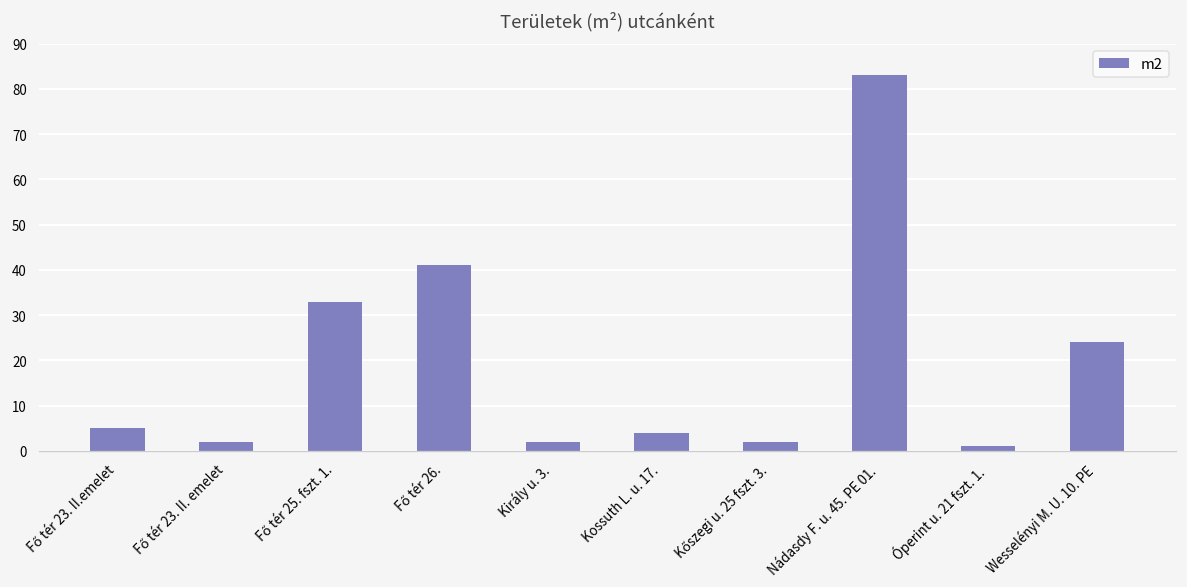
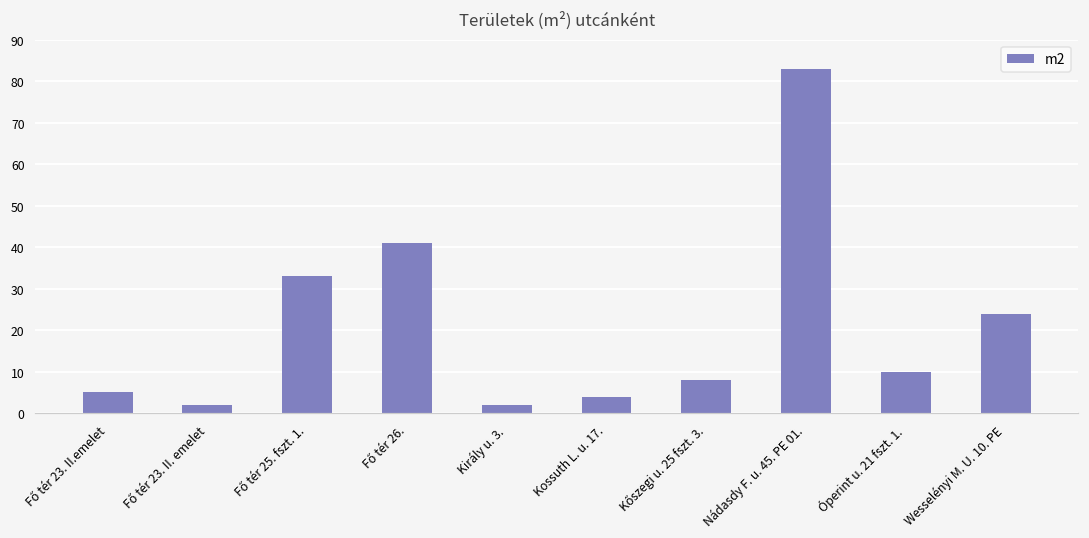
Kőszegi u. 25 fszt. 3.: 2 -> 8
Óperint u. 21 fszt. 1.: 1 -> 10
